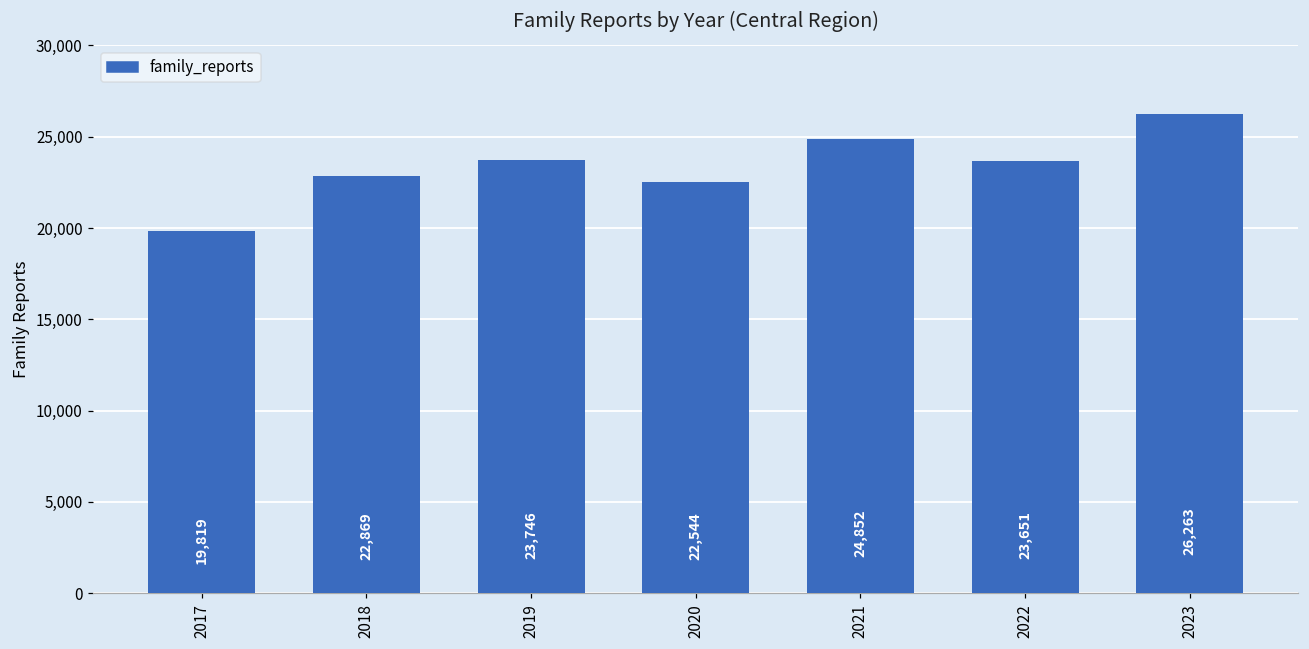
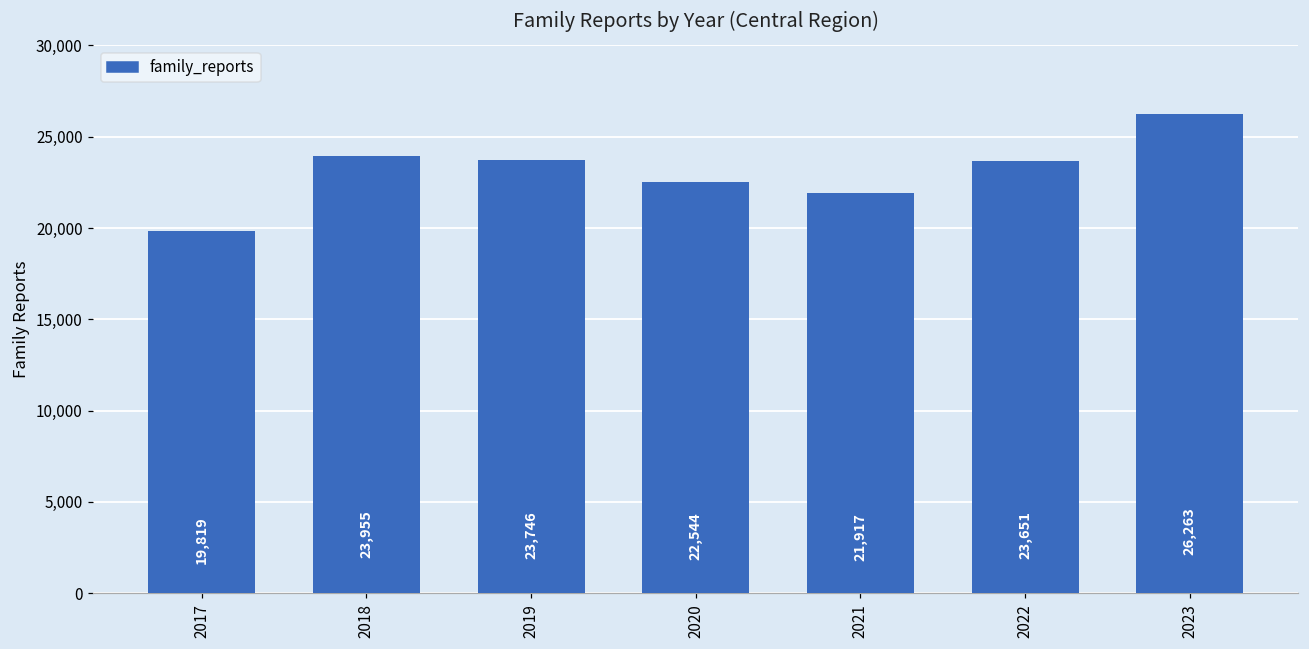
2018: 22,869 -> 23,955
2021: 24,852 -> 21,917
